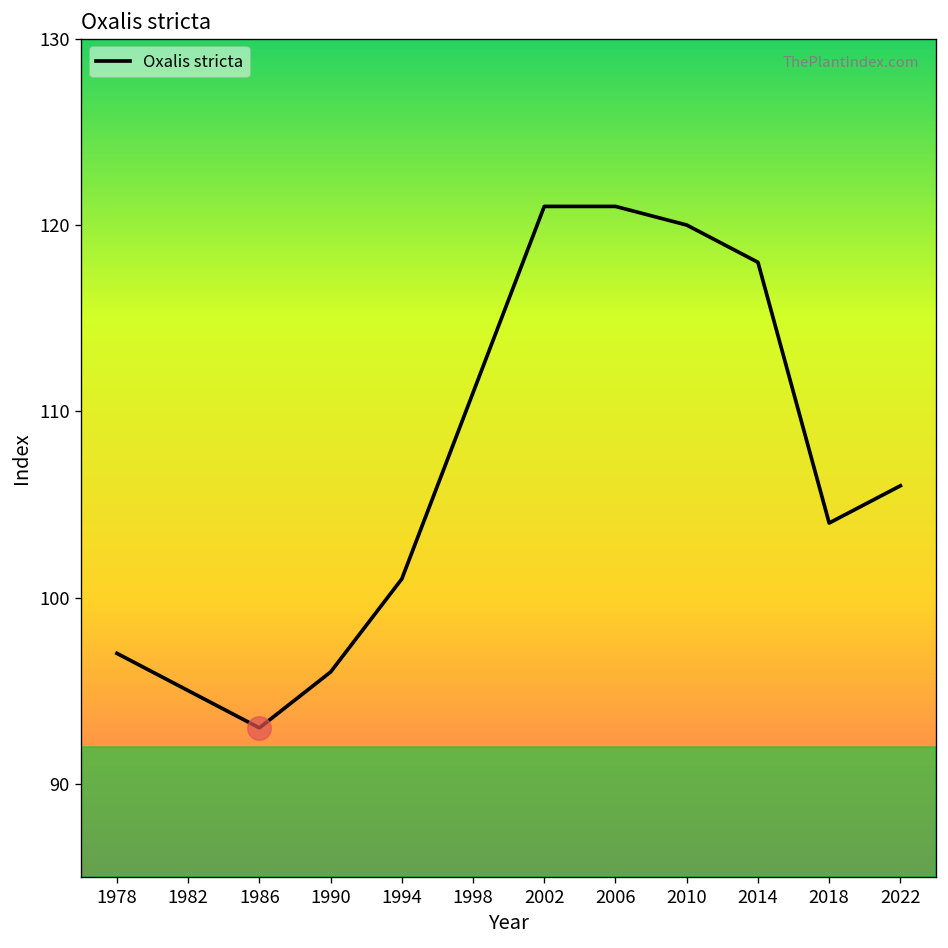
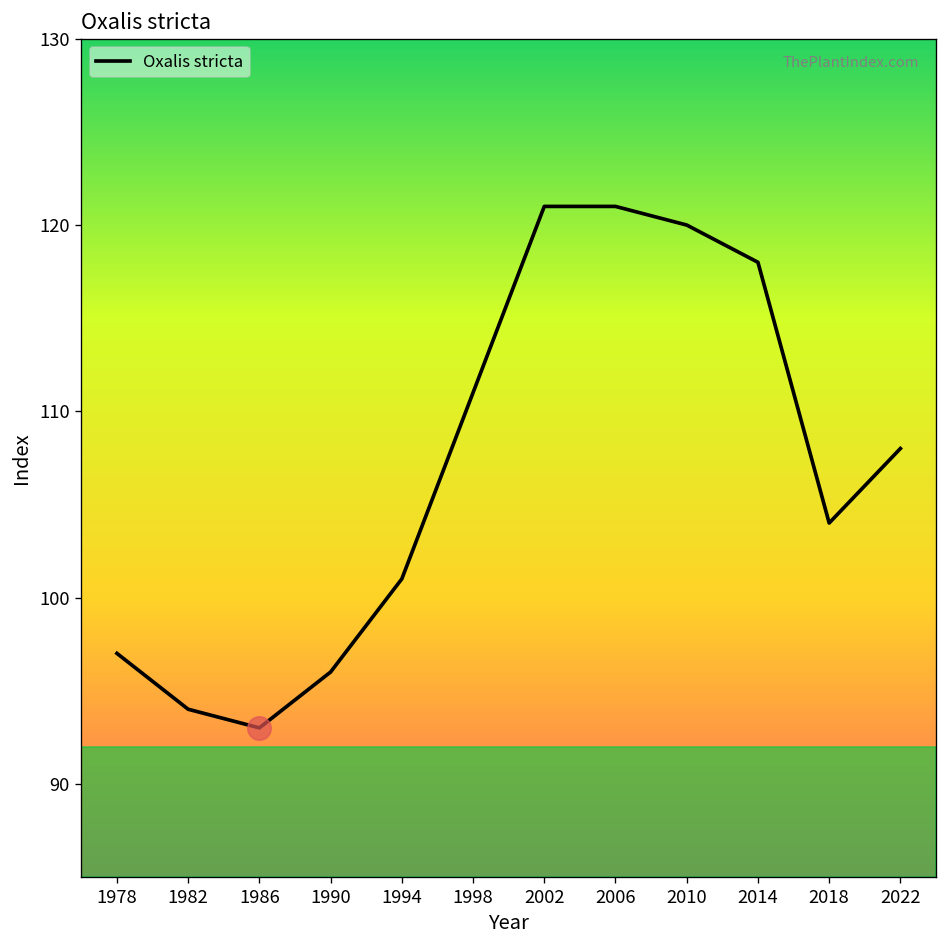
Oxalis stricta, 1982: 95 -> 94
Oxalis stricta, 2022: 106 -> 108
